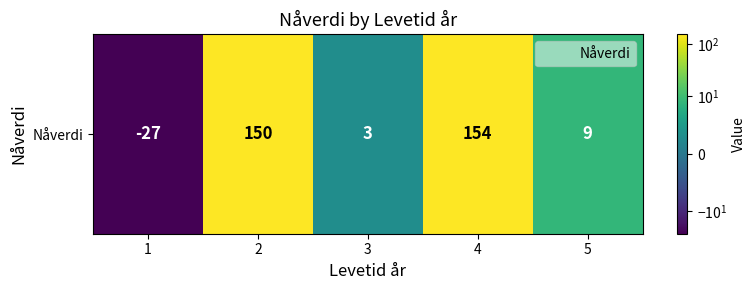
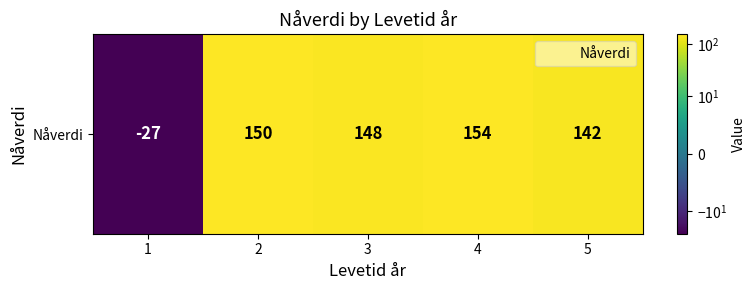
Nåverdi, 3: 3 -> 148
Nåverdi, 5: 9 -> 142
